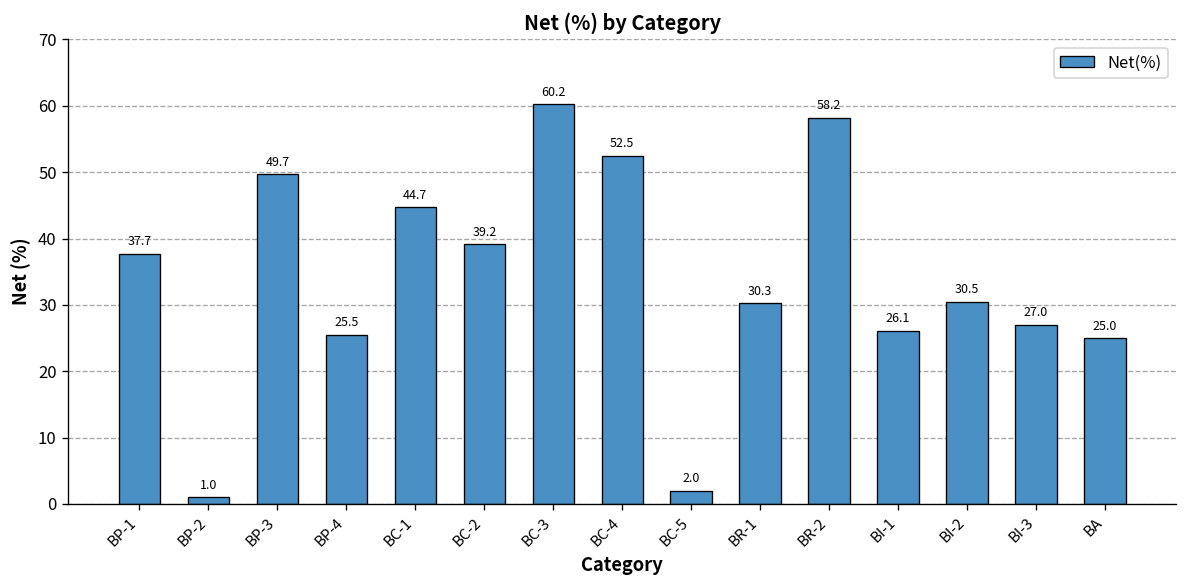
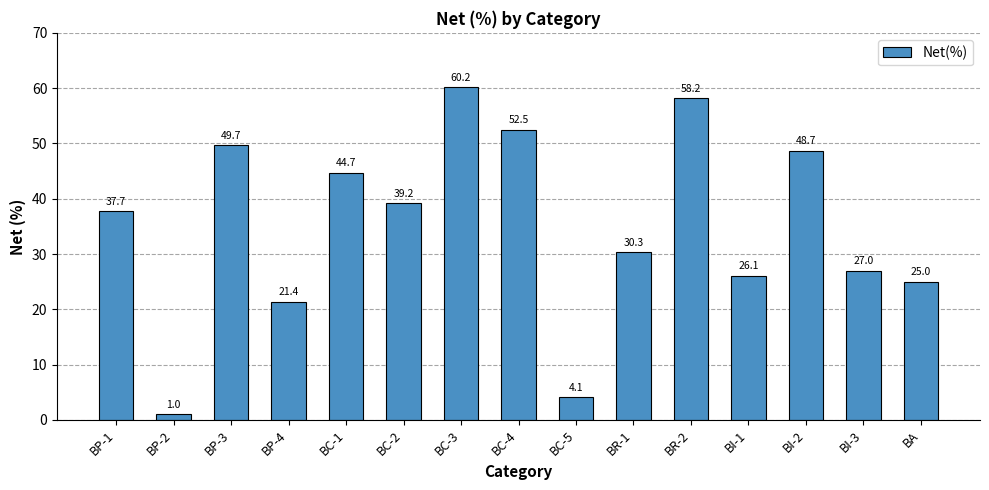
BP-4: 25.5 -> 21.4
BC-5: 2.0 -> 4.1
BI-2: 30.5 -> 48.7
